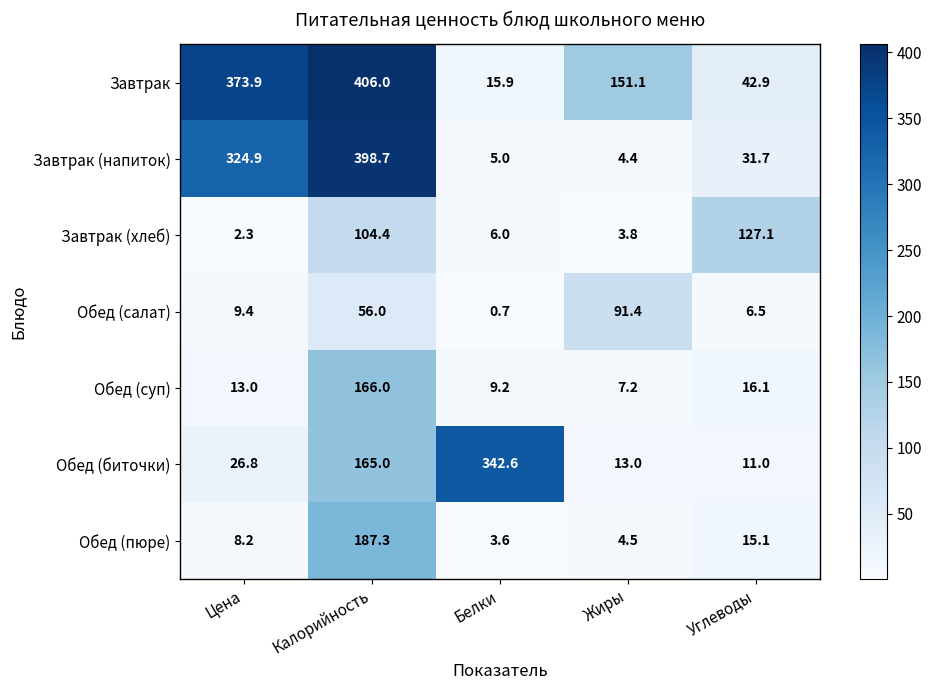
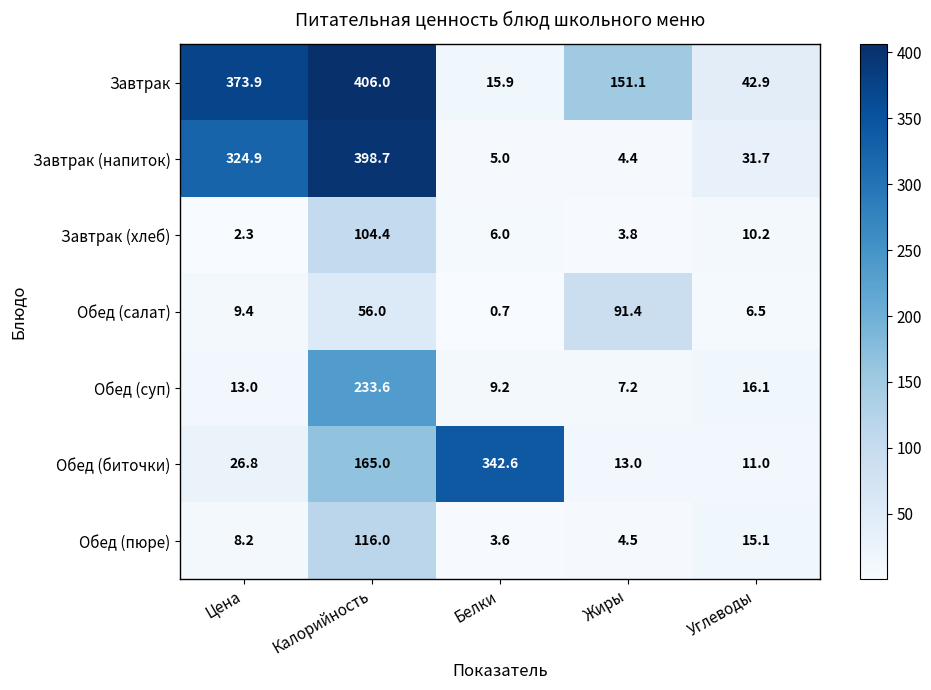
Завтрак (хлеб), Углеводы: 127.1 -> 10.2
Обед (суп), Калорийность: 166.0 -> 233.6
Обед (пюре), Калорийность: 187.3 -> 116.0
